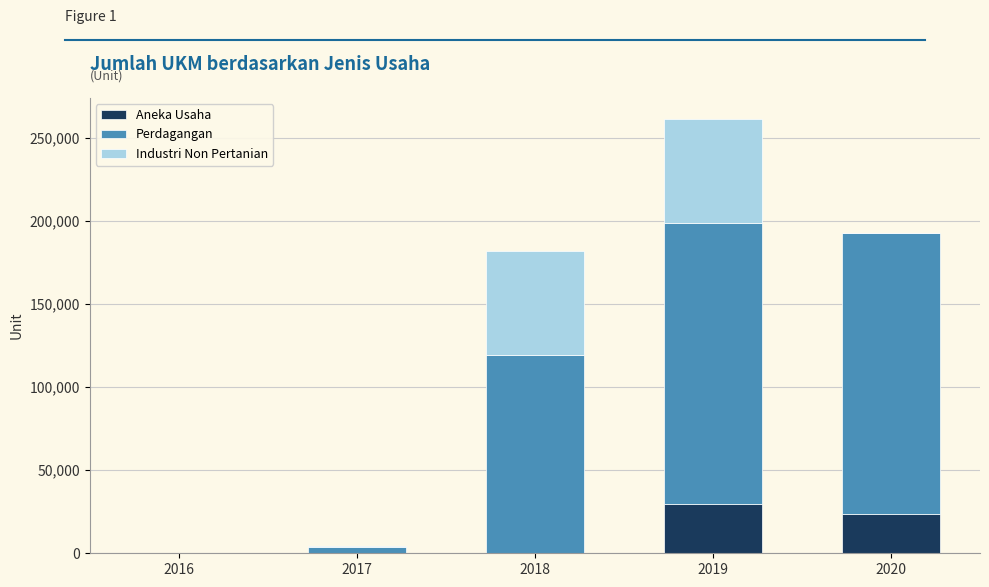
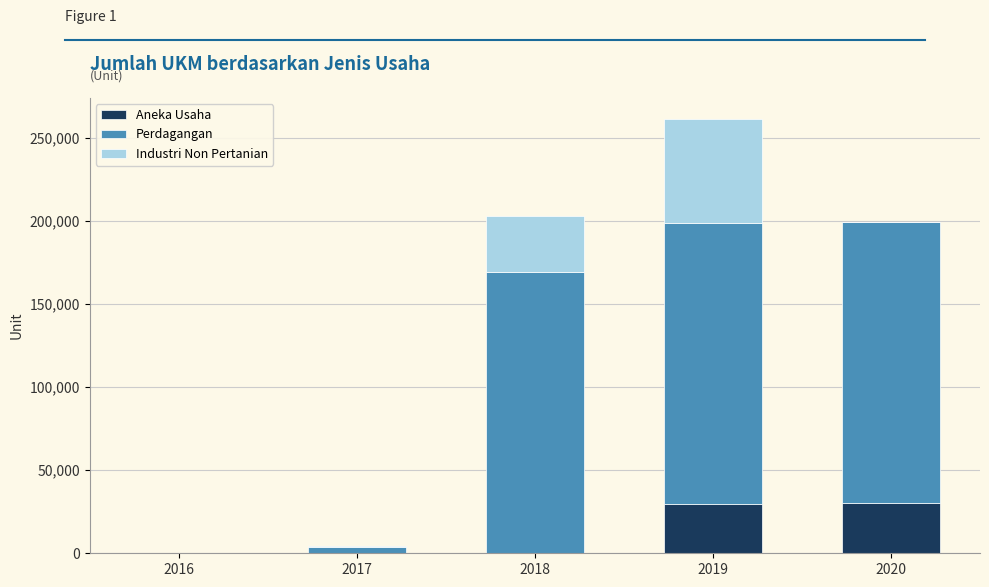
Perdagangan, 2018: 120,000 -> 170,000
Industri Non Pertanian, 2018: 62,000 -> 33,000
Aneka Usaha, 2020: 24,000 -> 30,000
